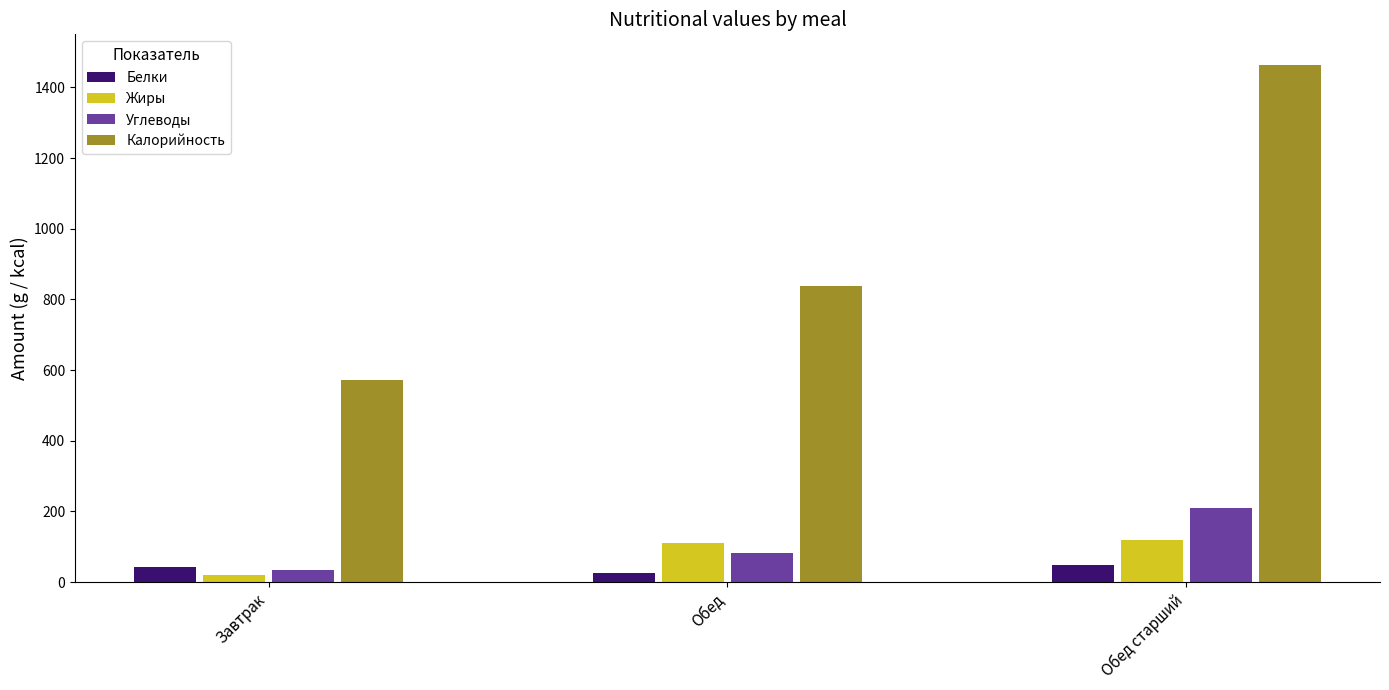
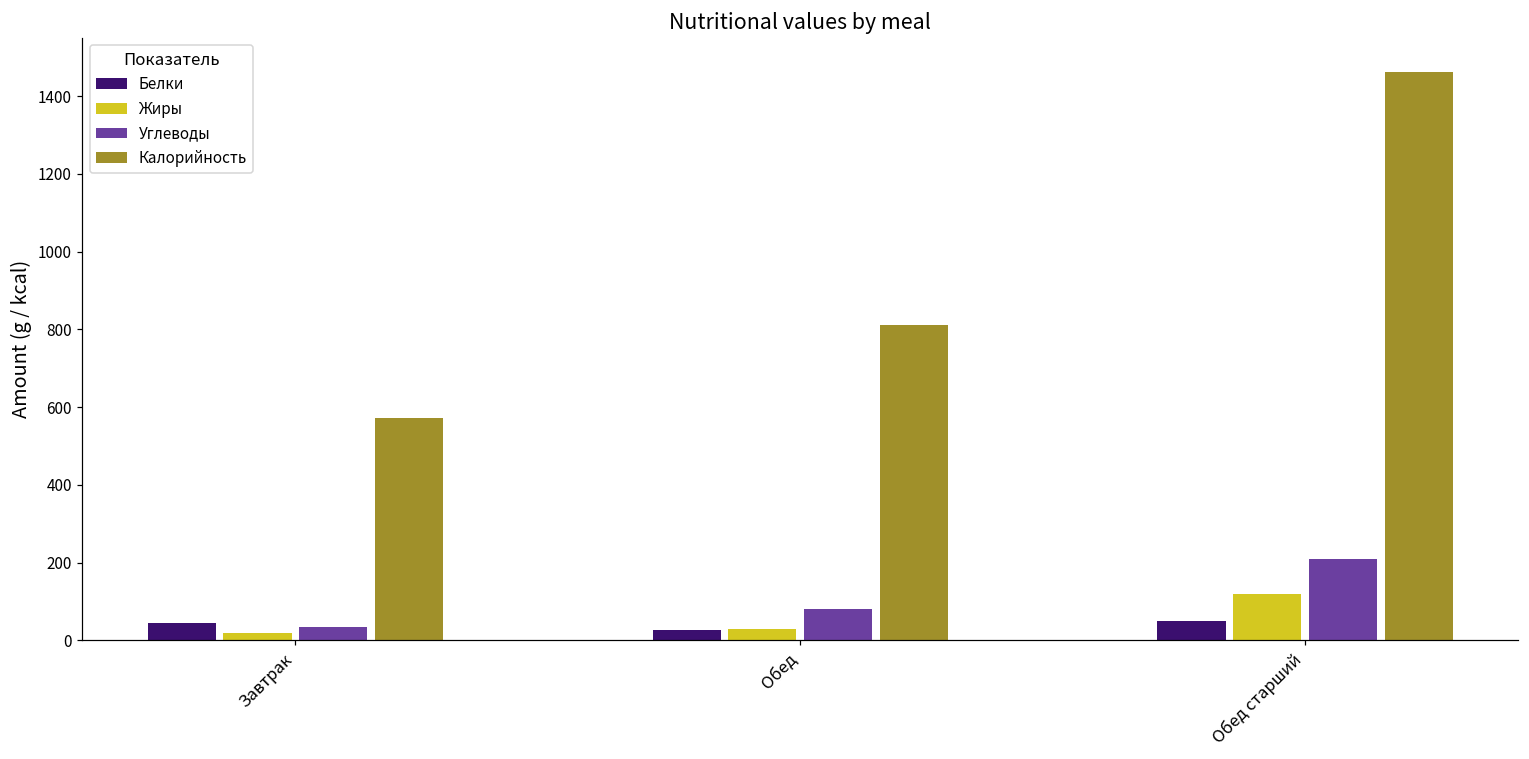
Жиры, Обед: 110 -> 30
Калорийность, Обед: 840 -> 810
